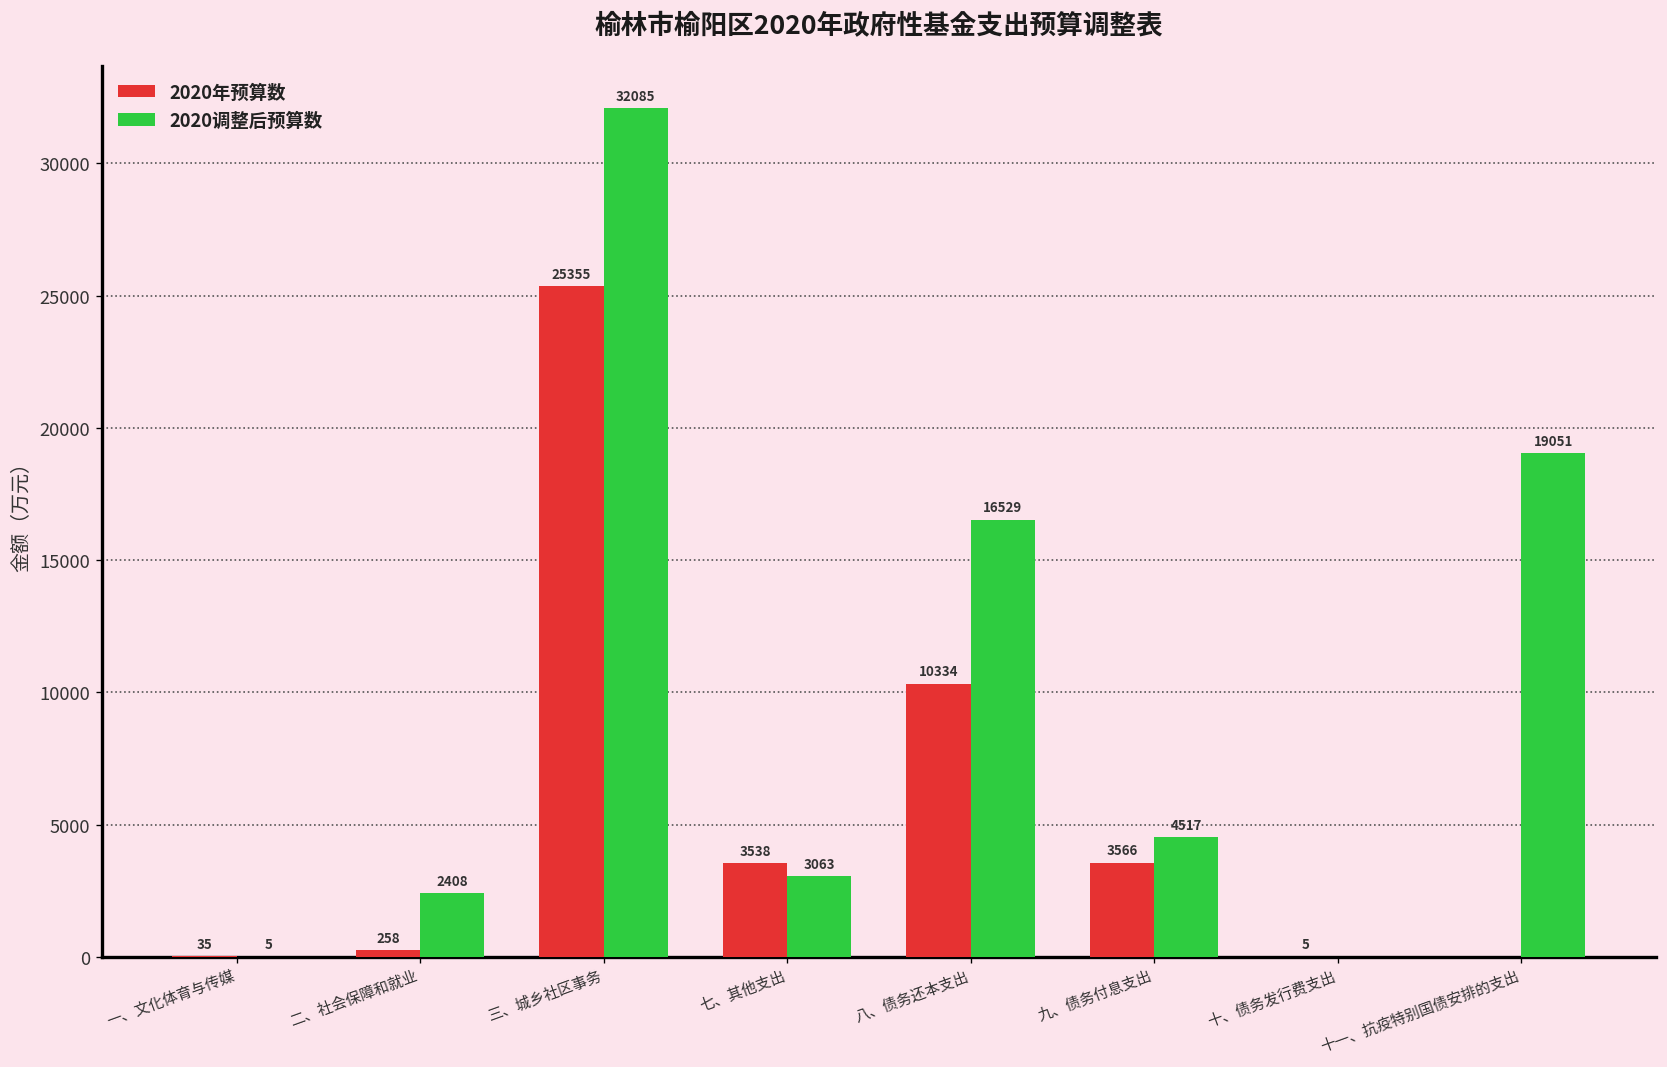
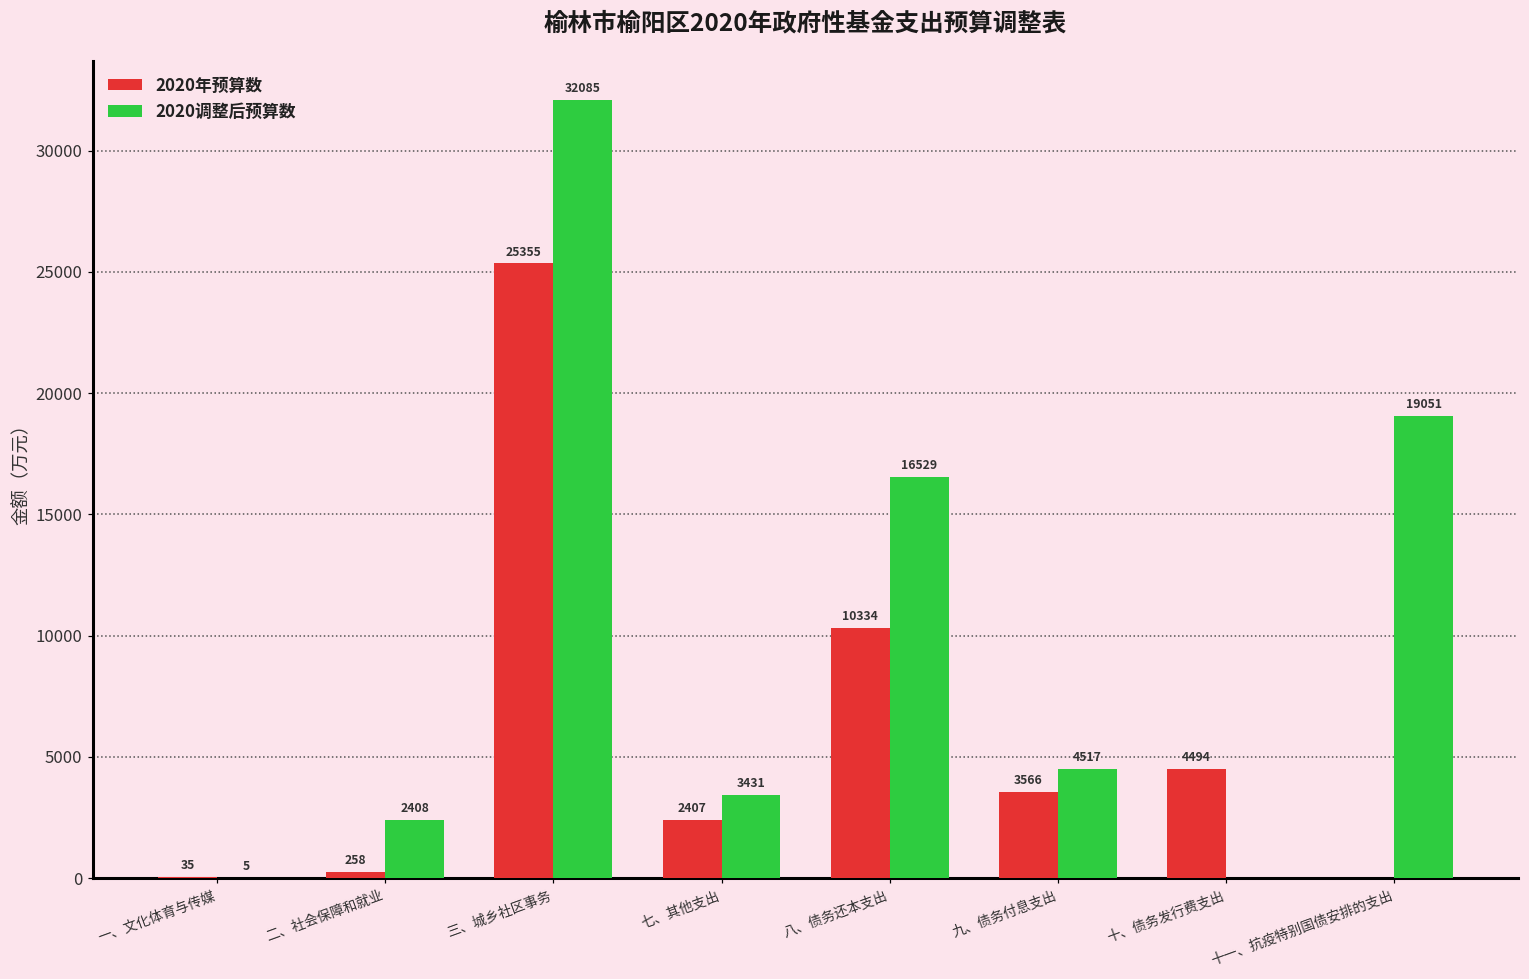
2020年预算数, 七、其他支出: 3538 -> 2407
2020调整后预算数, 七、其他支出: 3063 -> 3431
2020年预算数, 十、债务发行费支出: 5 -> 4494
